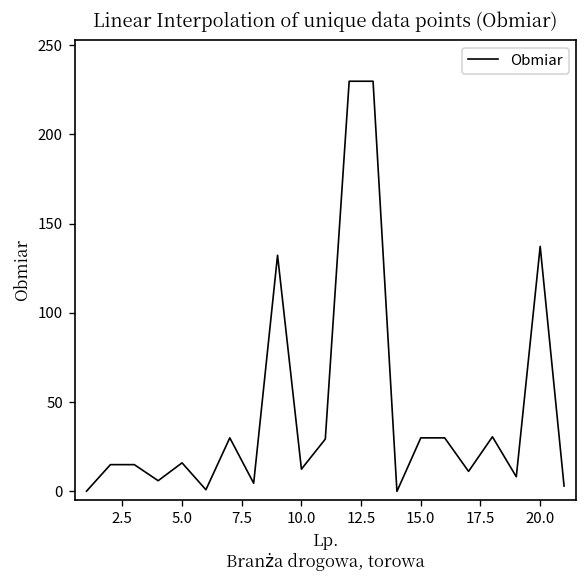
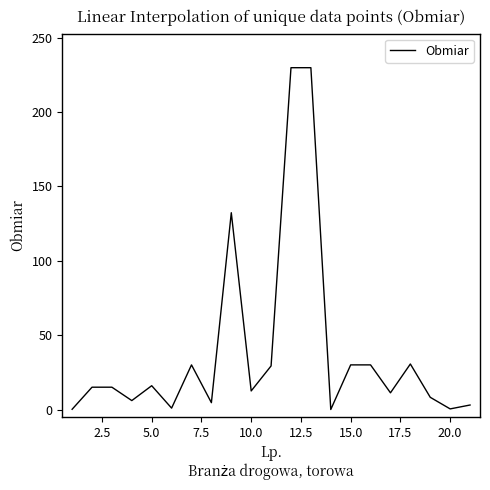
20.0: 137 -> 0
